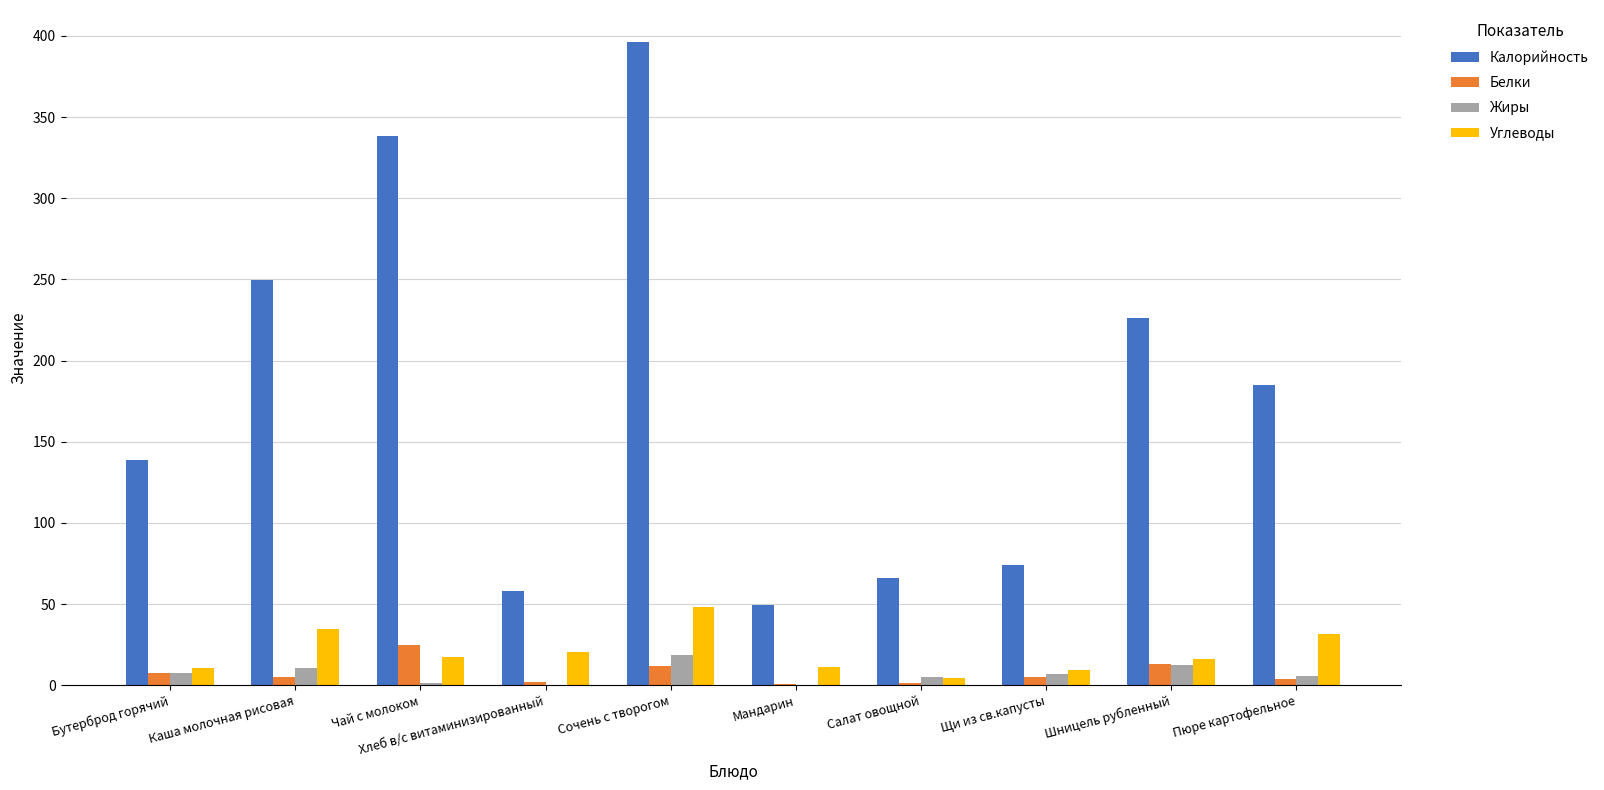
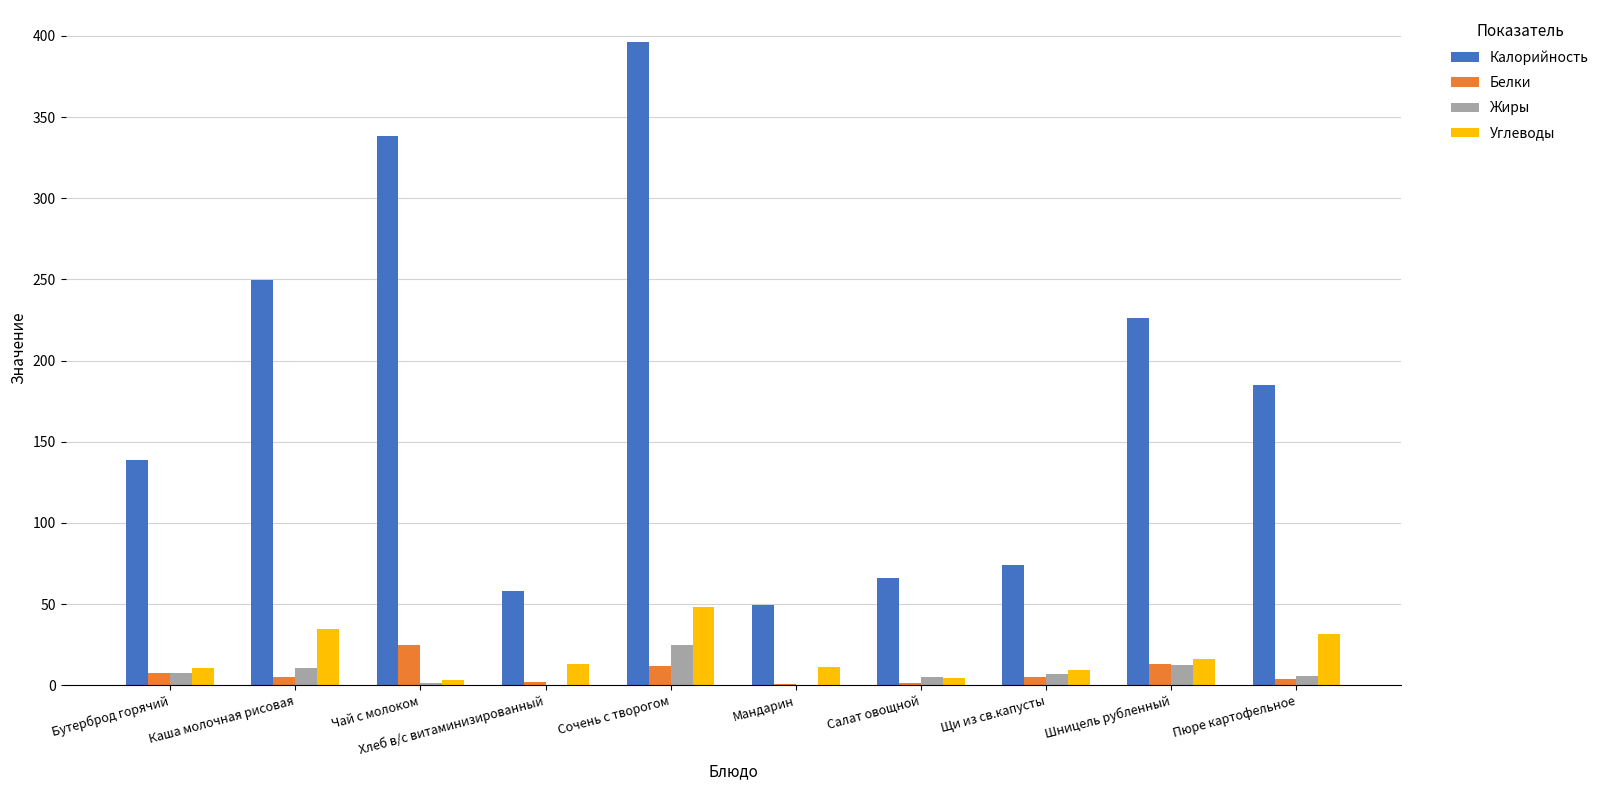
Углеводы, Чай с молоком: 17 -> 3
Углеводы, Хлеб в/с витаминизированный: 20 -> 13
Жиры, Сочень с творогом: 19 -> 25
